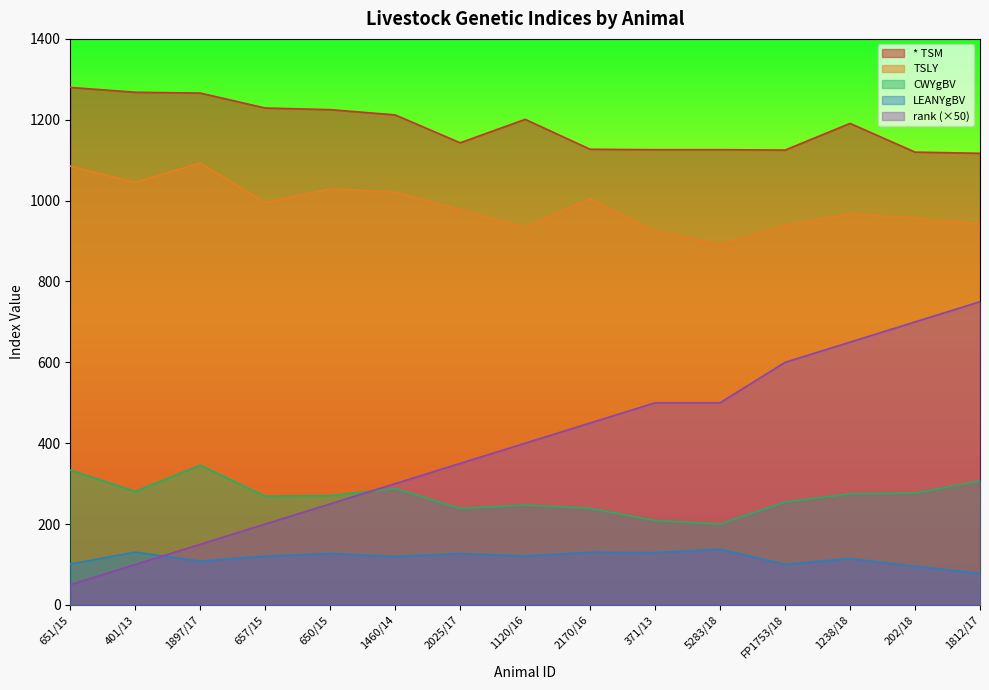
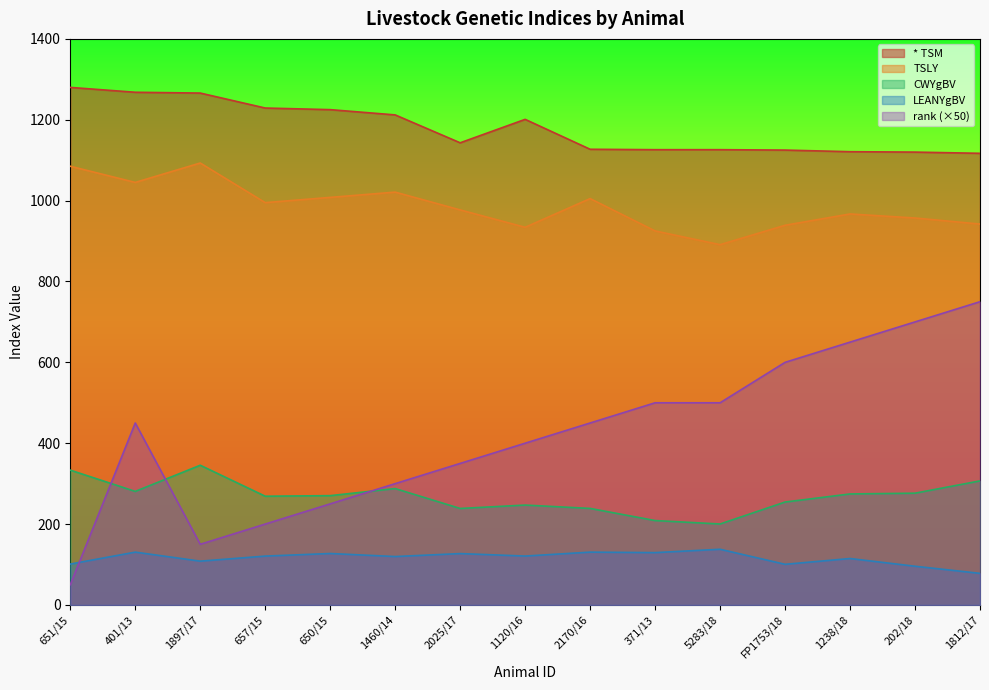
rank (×50), 401/13: 100 -> 450
TSLY, 650/15: 1030 -> 1010
* TSM, 1238/18: 1190 -> 1120
